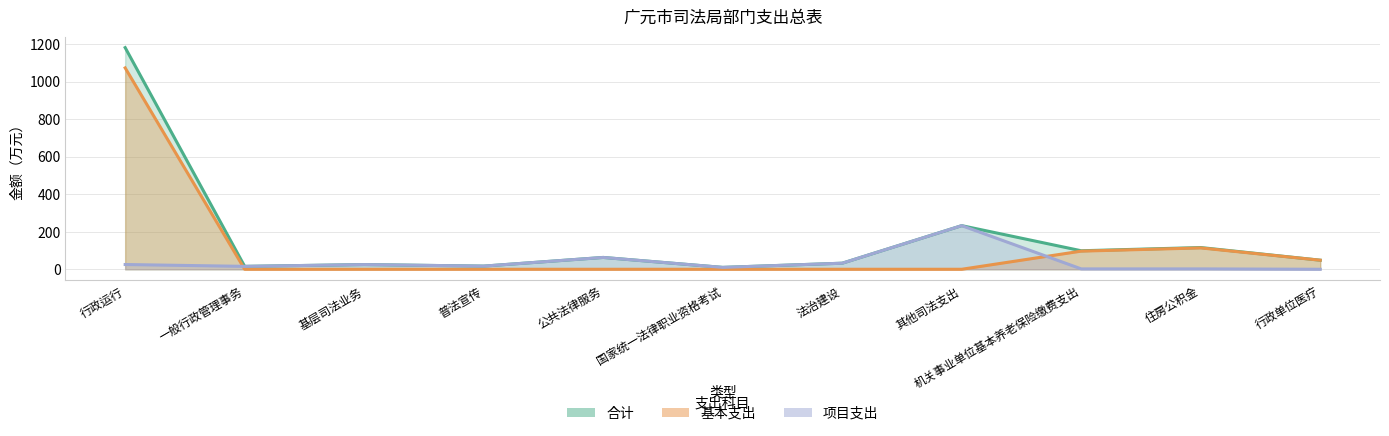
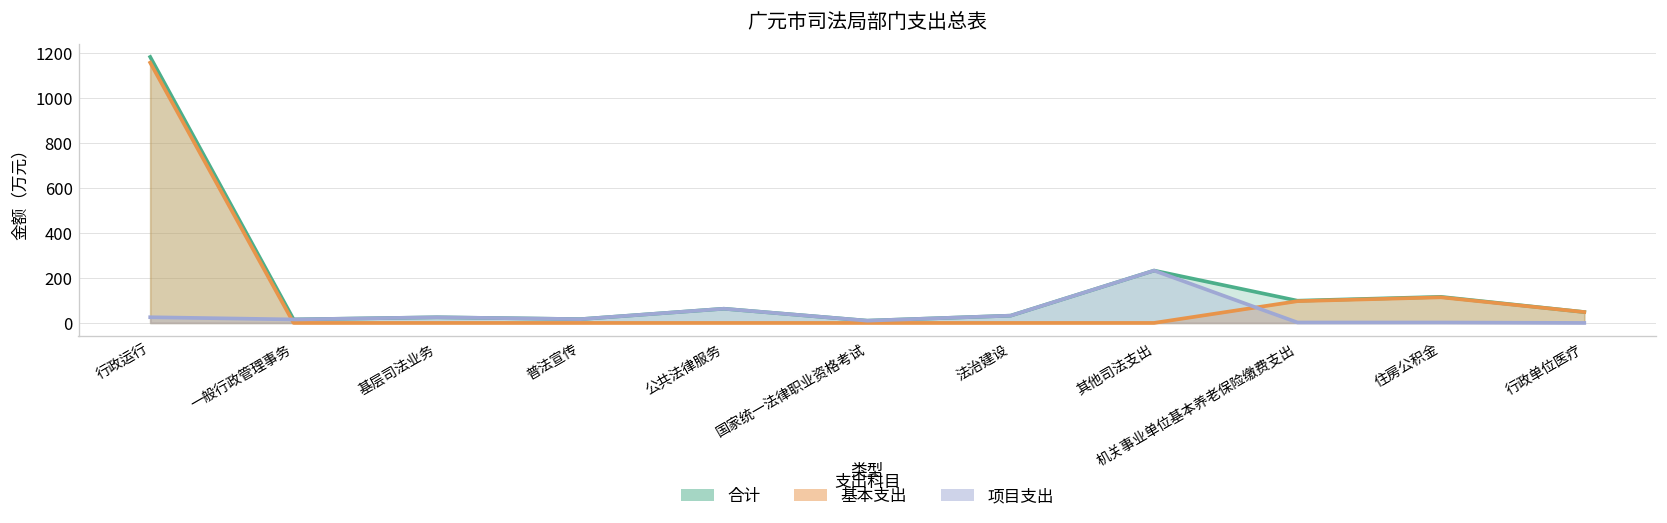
基本支出, 行政运行: 1070 -> 1160
